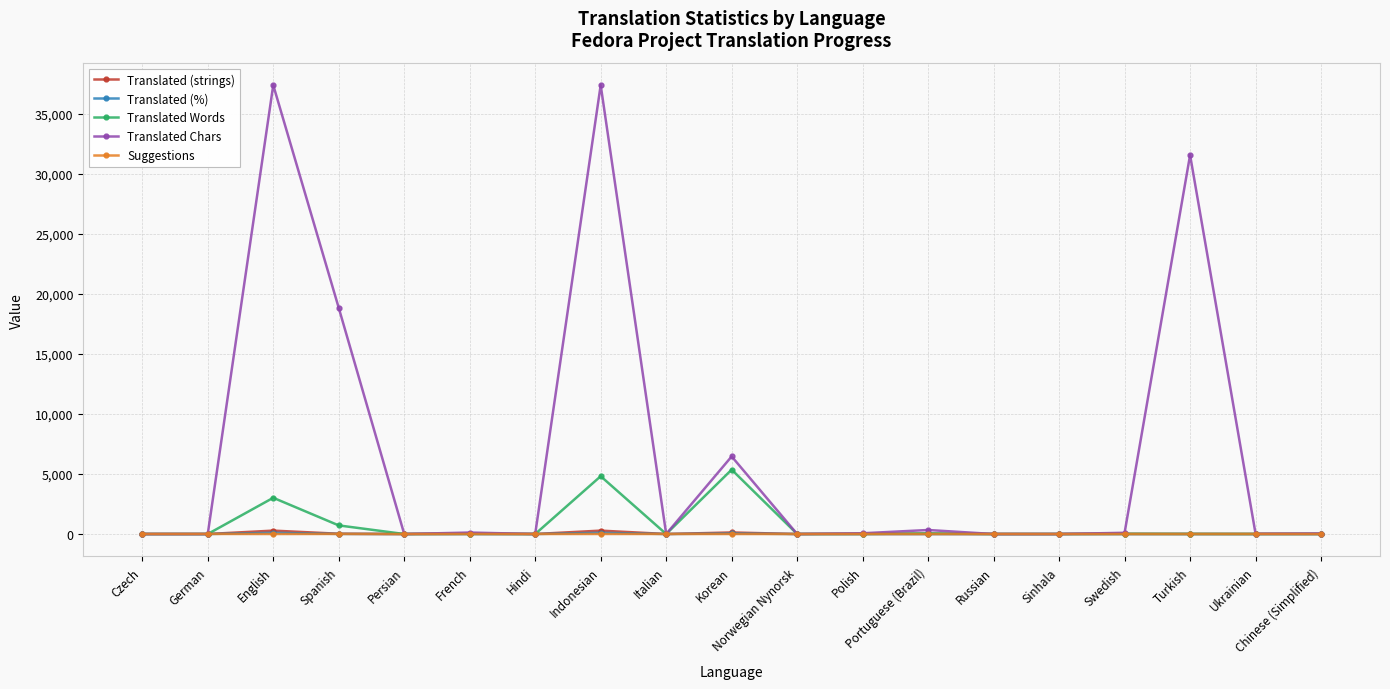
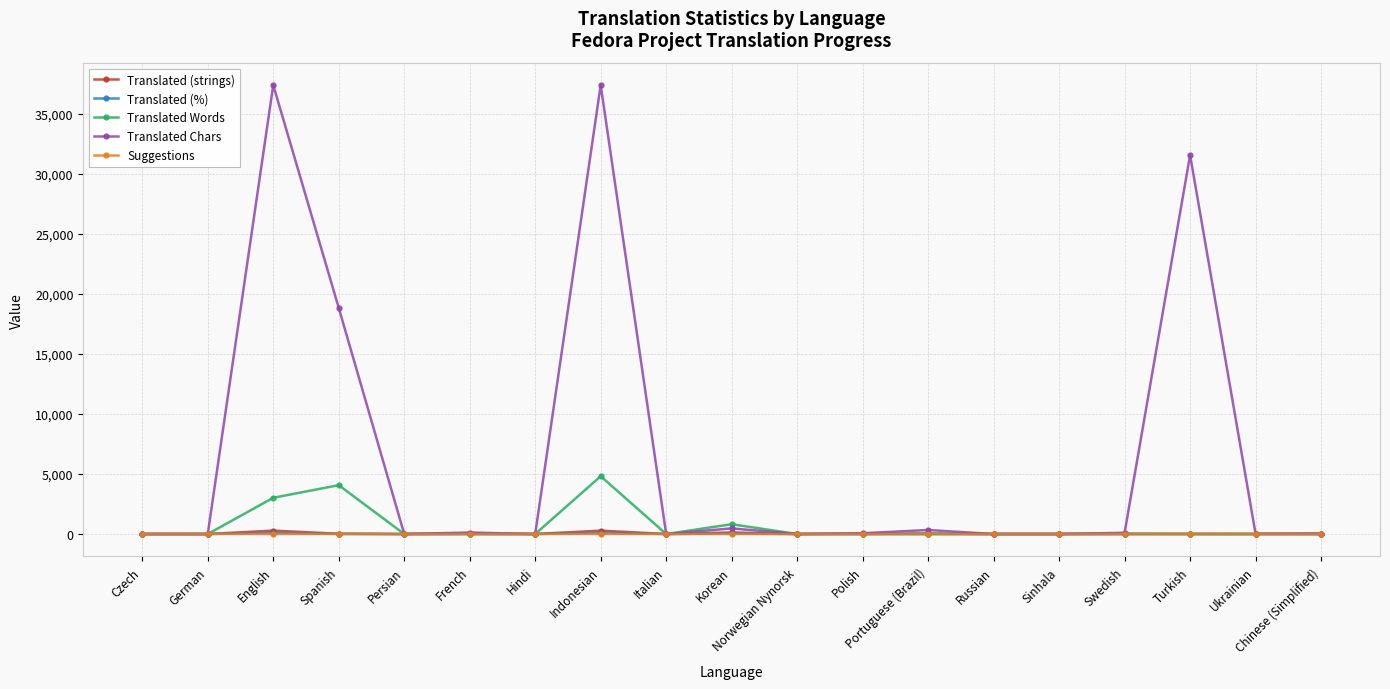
Translated Words, Spanish: 700 -> 4,100
Translated Words, Korean: 5,400 -> 800
Translated Chars, Korean: 6,500 -> 500
